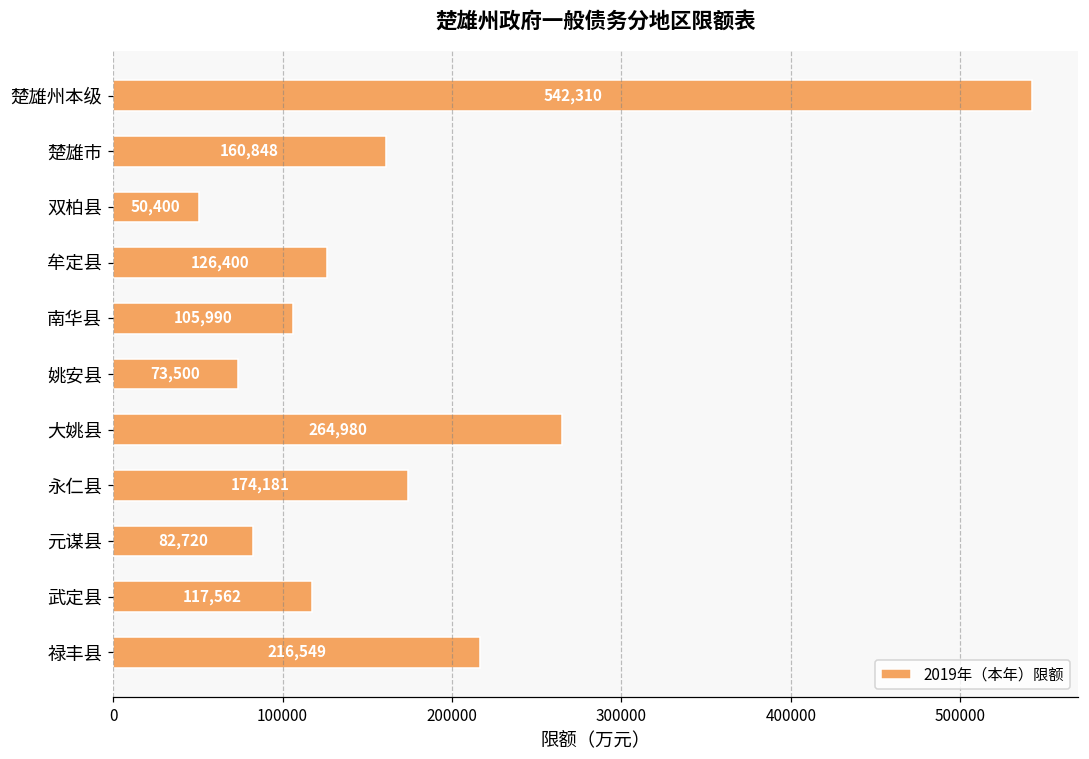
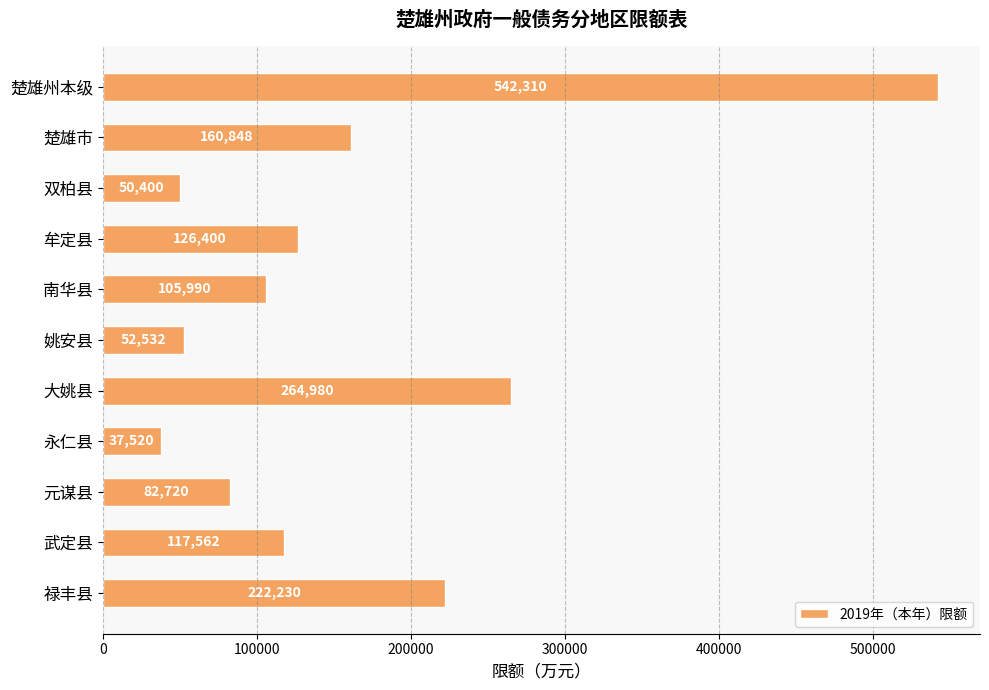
姚安县: 73,500 -> 52,532
永仁县: 174,181 -> 37,520
禄丰县: 216,549 -> 222,230
